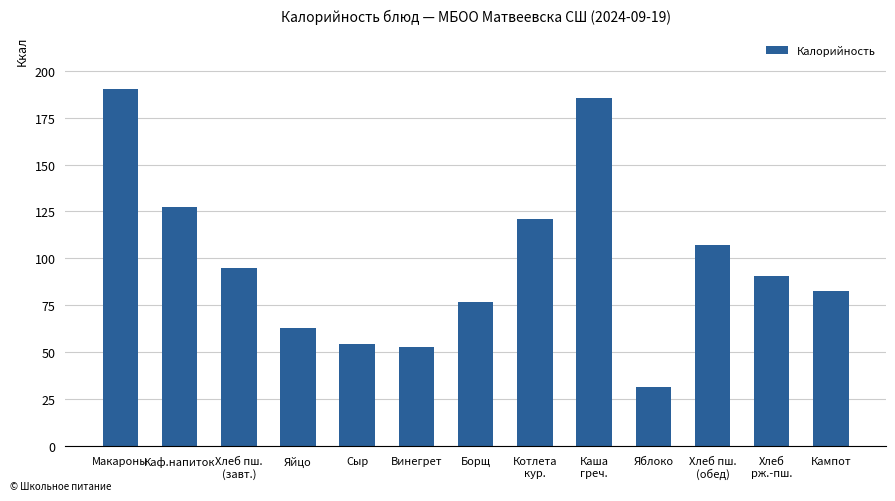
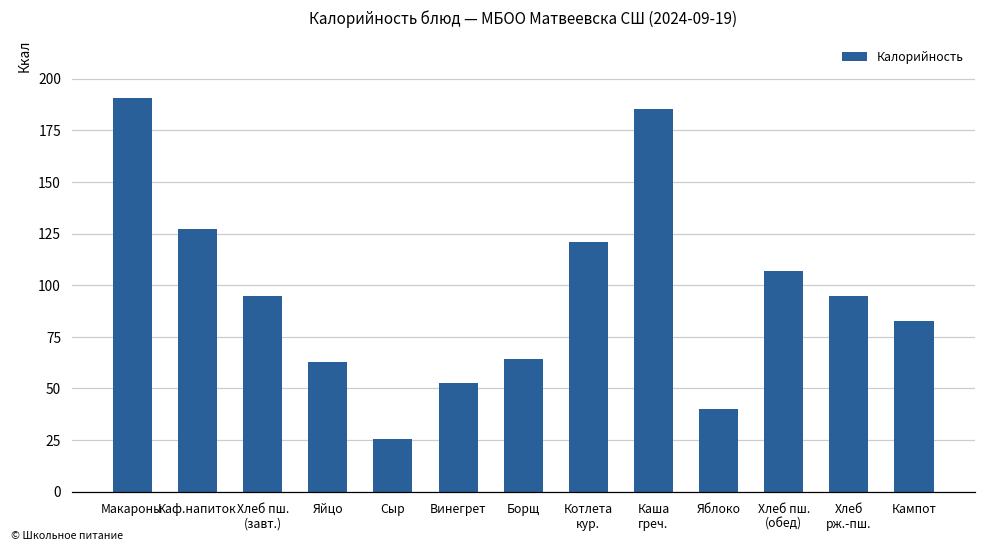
Сыр: 54 -> 26
Борщ: 77 -> 64
Яблоко: 32 -> 40
Хлеб рж.-пш.: 91 -> 95
